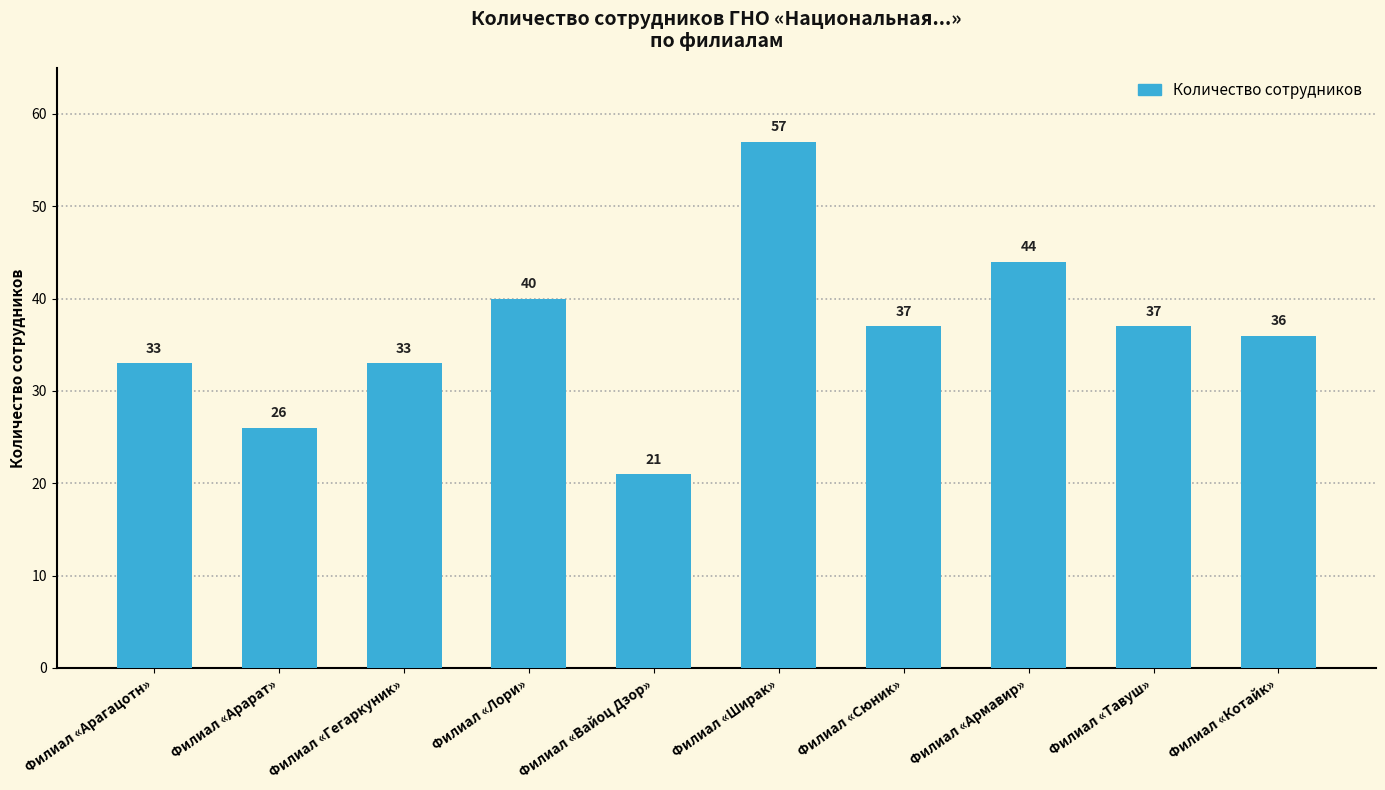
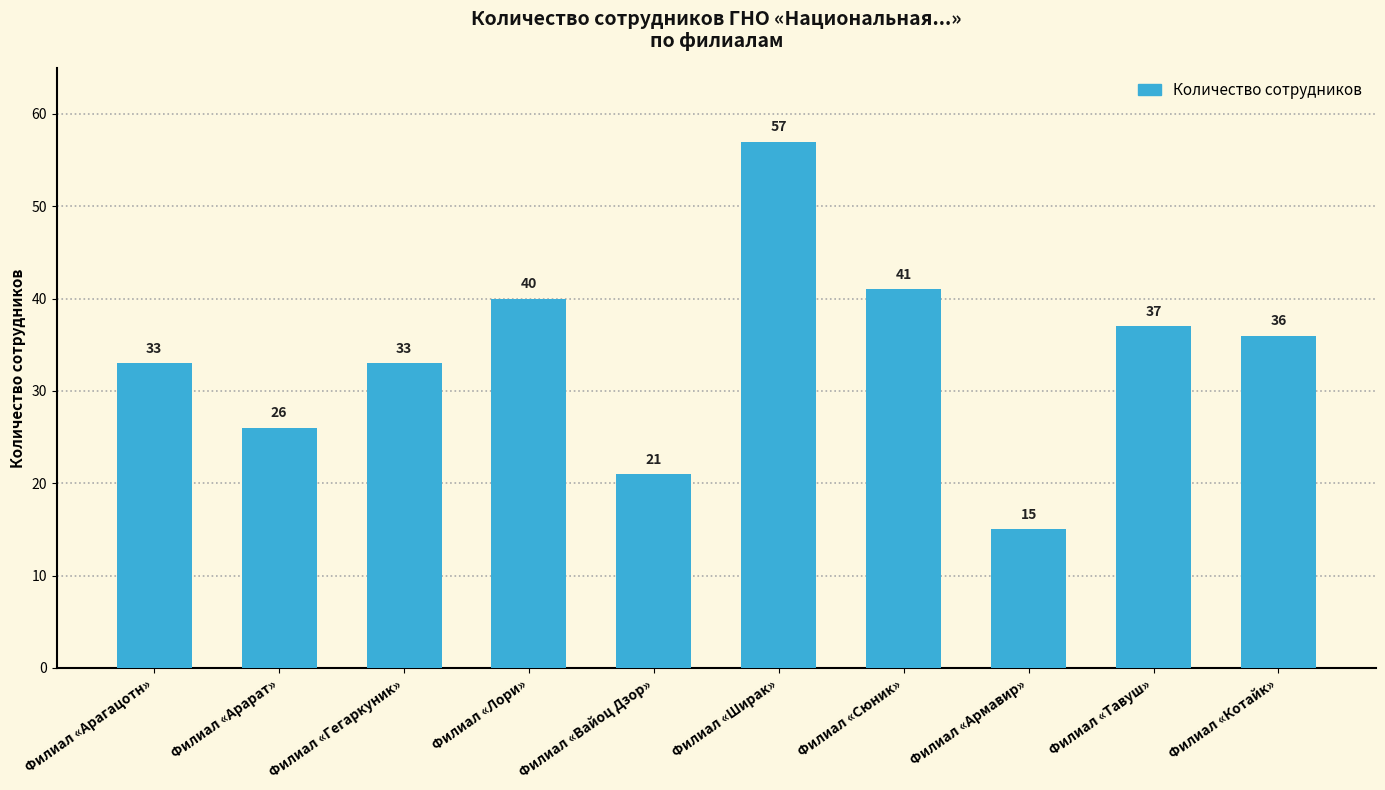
Филиал «Сюник»: 37 -> 41
Филиал «Армавир»: 44 -> 15
